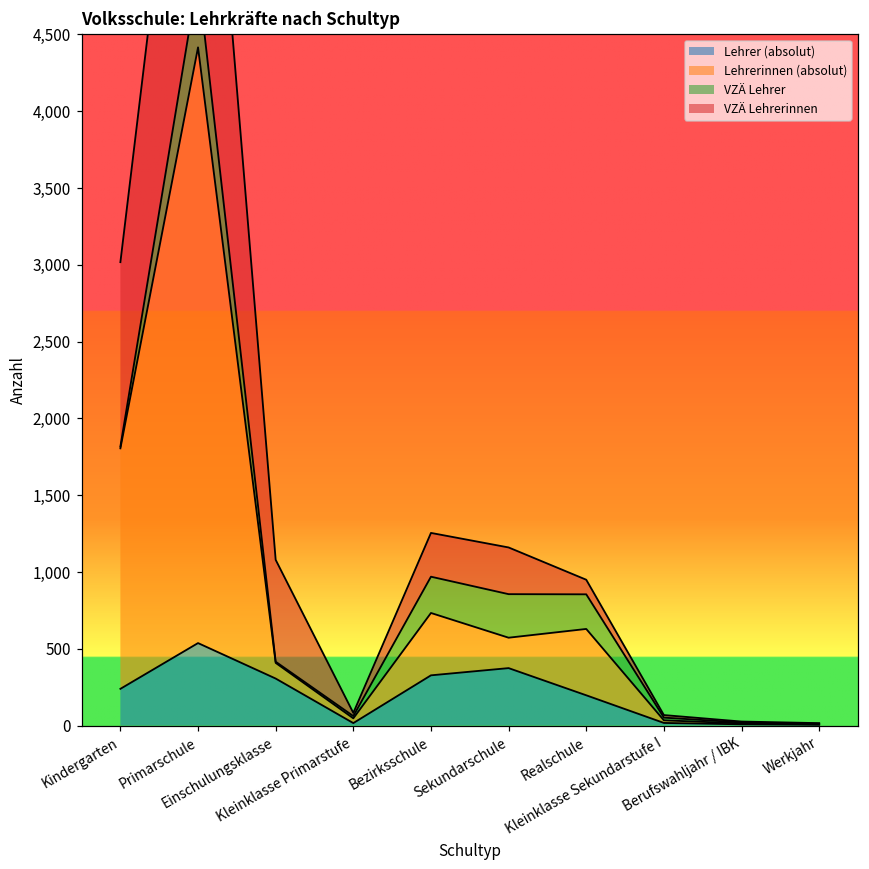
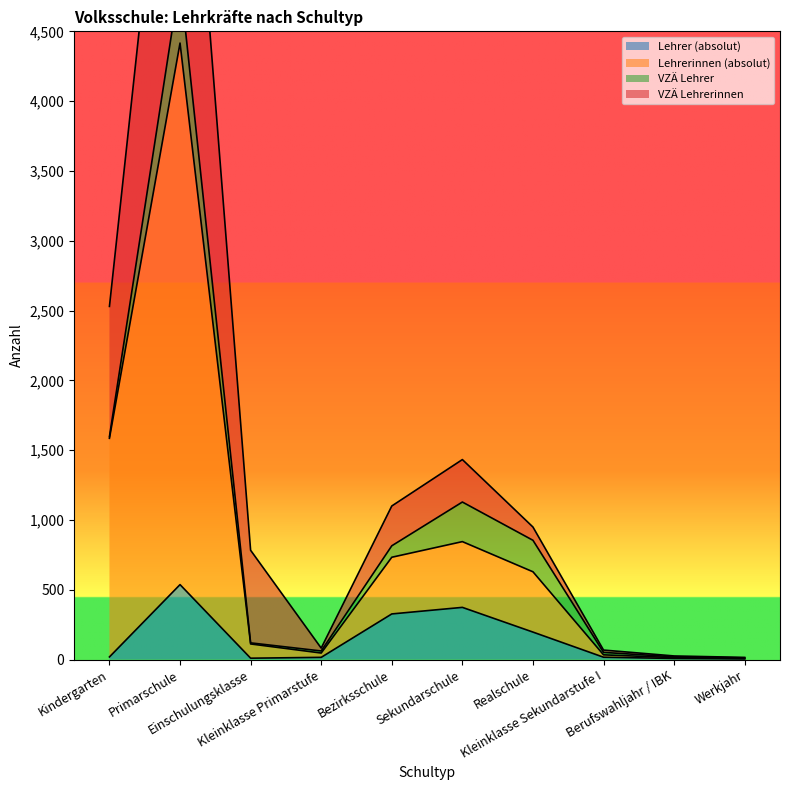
Lehrer (absolut), Kindergarten: 240 -> 20
VZÄ Lehrerinnen, Kindergarten: 1,200 -> 930
Lehrer (absolut), Einschulungsklasse: 310 -> 10
VZÄ Lehrer, Bezirksschule: 240 -> 80
Lehrerinnen (absolut), Sekundarschule: 200 -> 470
